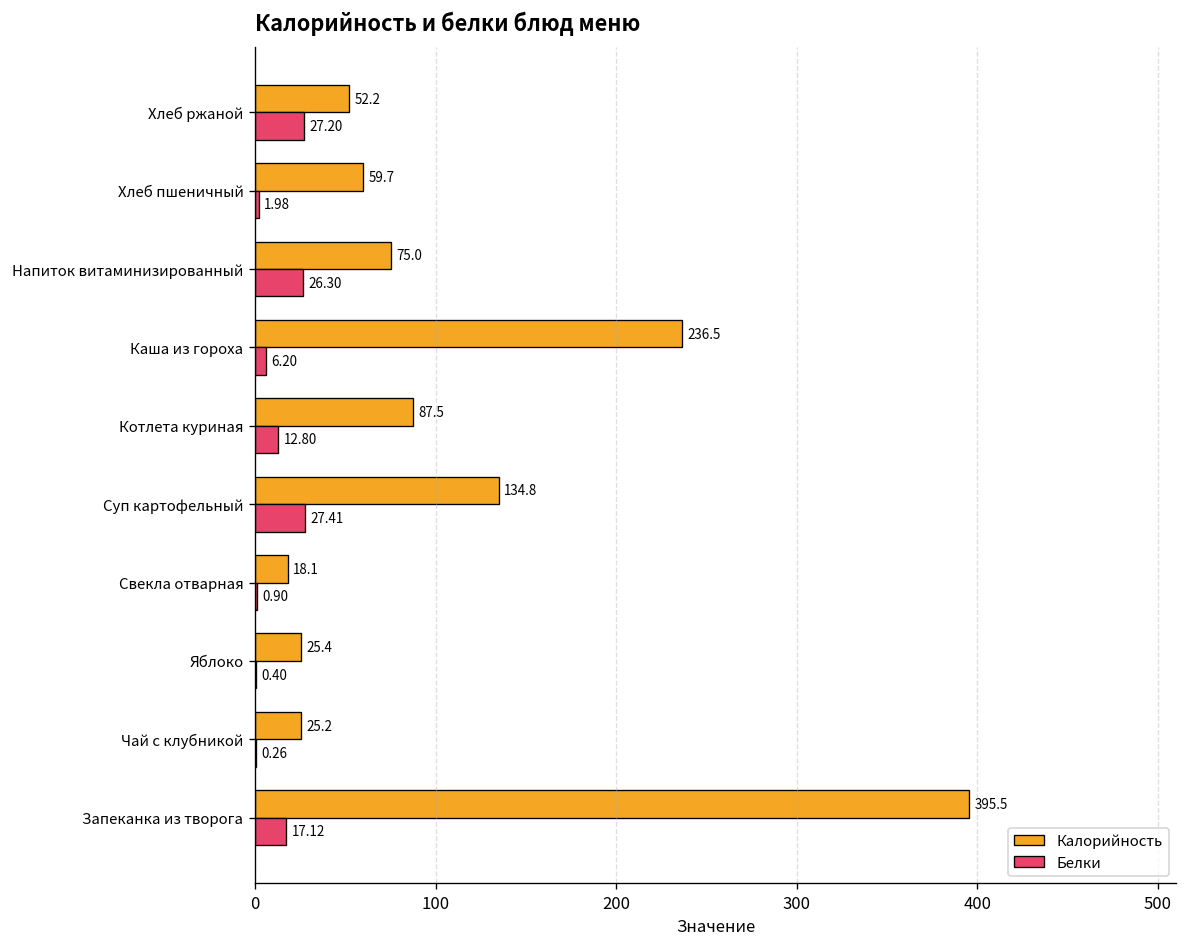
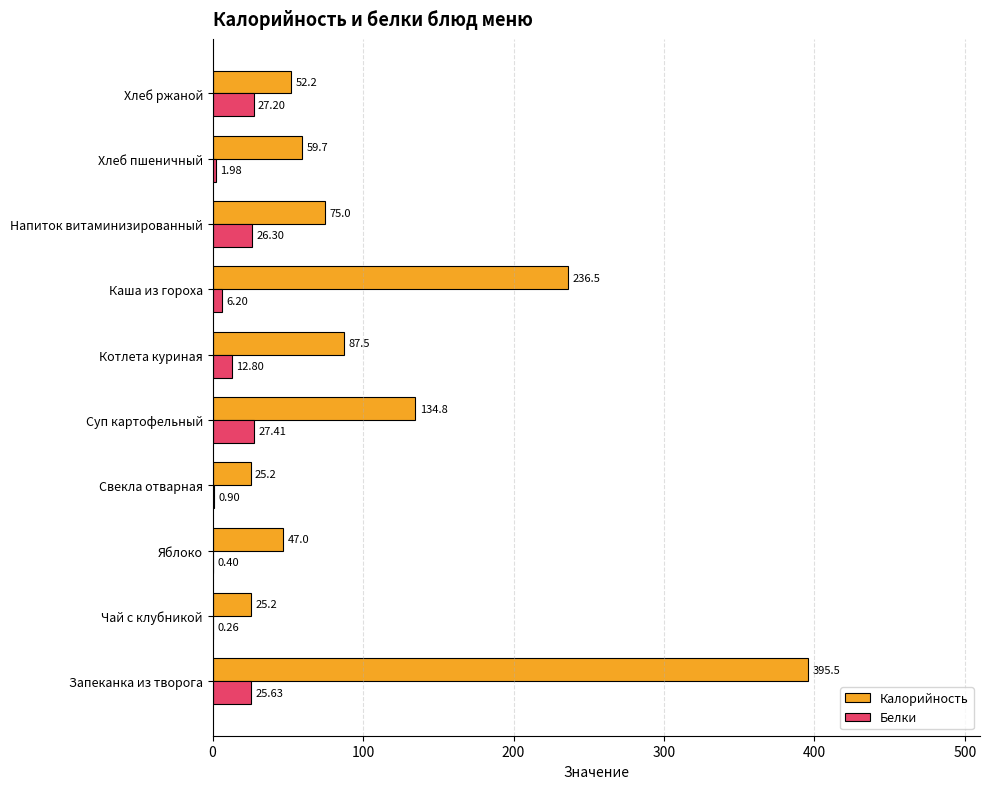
Калорийность, Свекла отварная: 18.1 -> 25.2
Калорийность, Яблоко: 25.4 -> 47.0
Белки, Запеканка из творога: 17.12 -> 25.63
